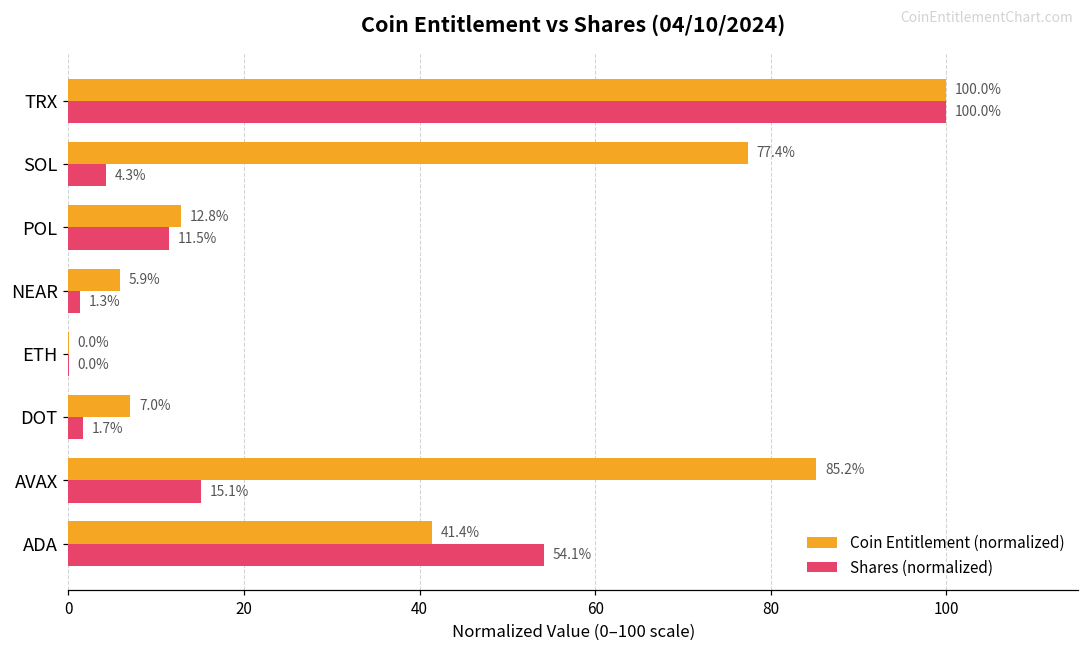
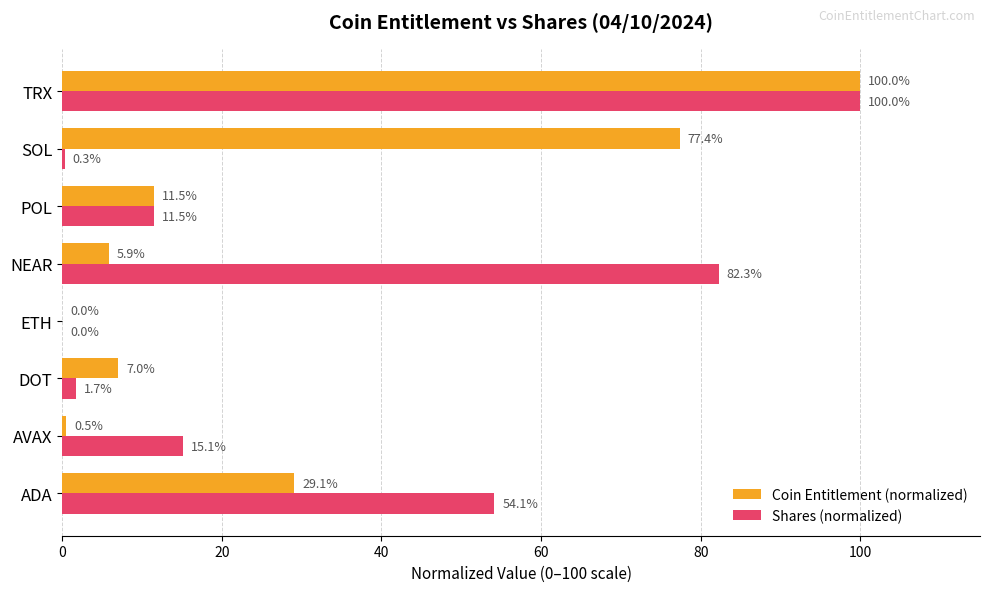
Shares (normalized), SOL: 4.3% -> 0.3%
Coin Entitlement (normalized), POL: 12.8% -> 11.5%
Shares (normalized), NEAR: 1.3% -> 82.3%
Coin Entitlement (normalized), AVAX: 85.2% -> 0.5%
Coin Entitlement (normalized), ADA: 41.4% -> 29.1%
